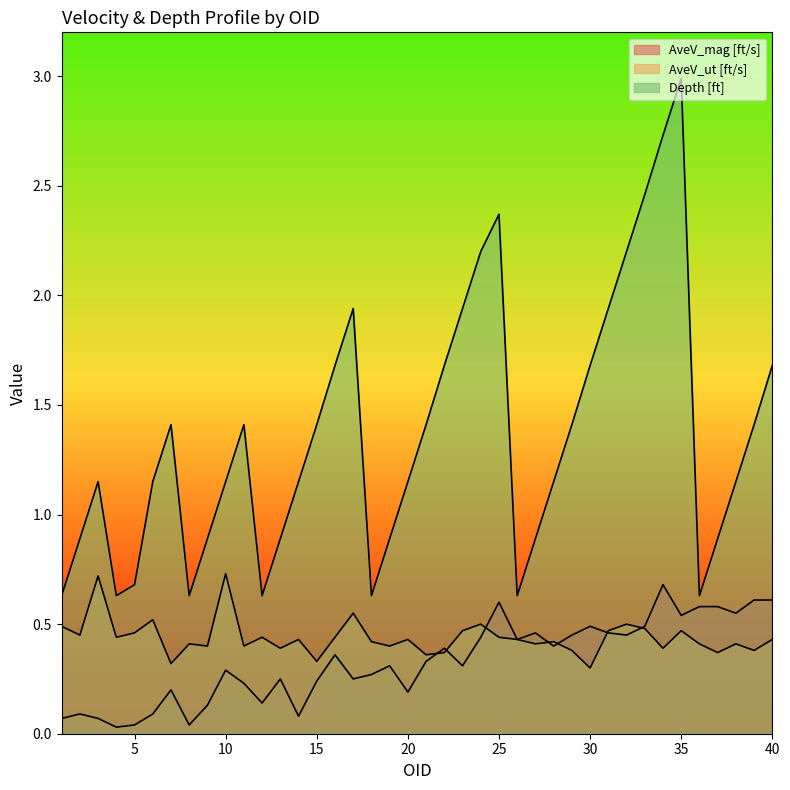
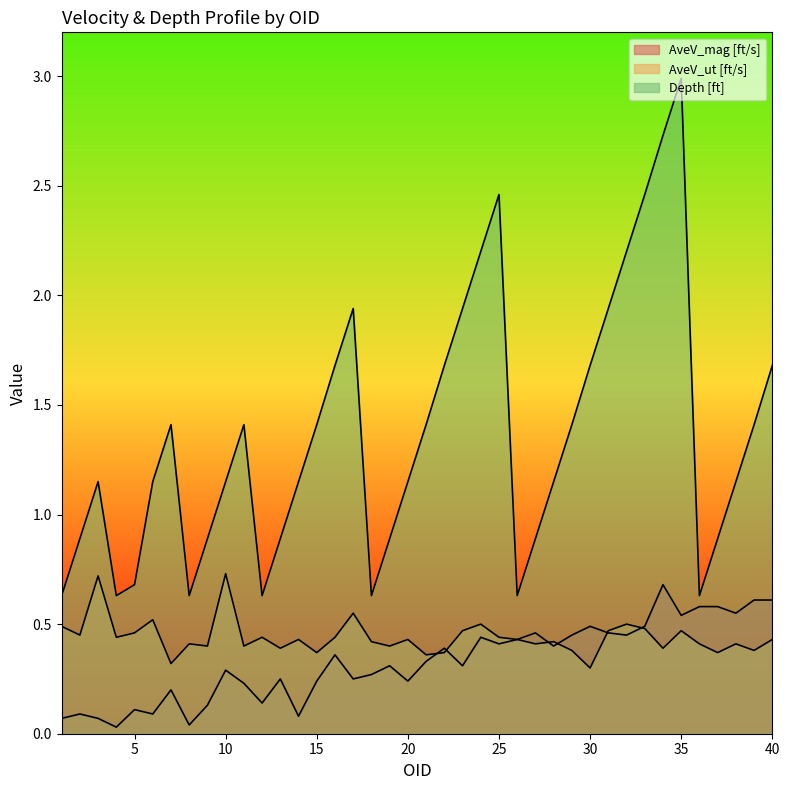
AveV_mag [ft/s], 5: 0.04 -> 0.11
AveV_ut [ft/s], 15: 0.33 -> 0.37
AveV_mag [ft/s], 20: 0.19 -> 0.24
AveV_mag [ft/s], 25: 0.60 -> 0.41
Depth [ft], 25: 2.37 -> 2.46
